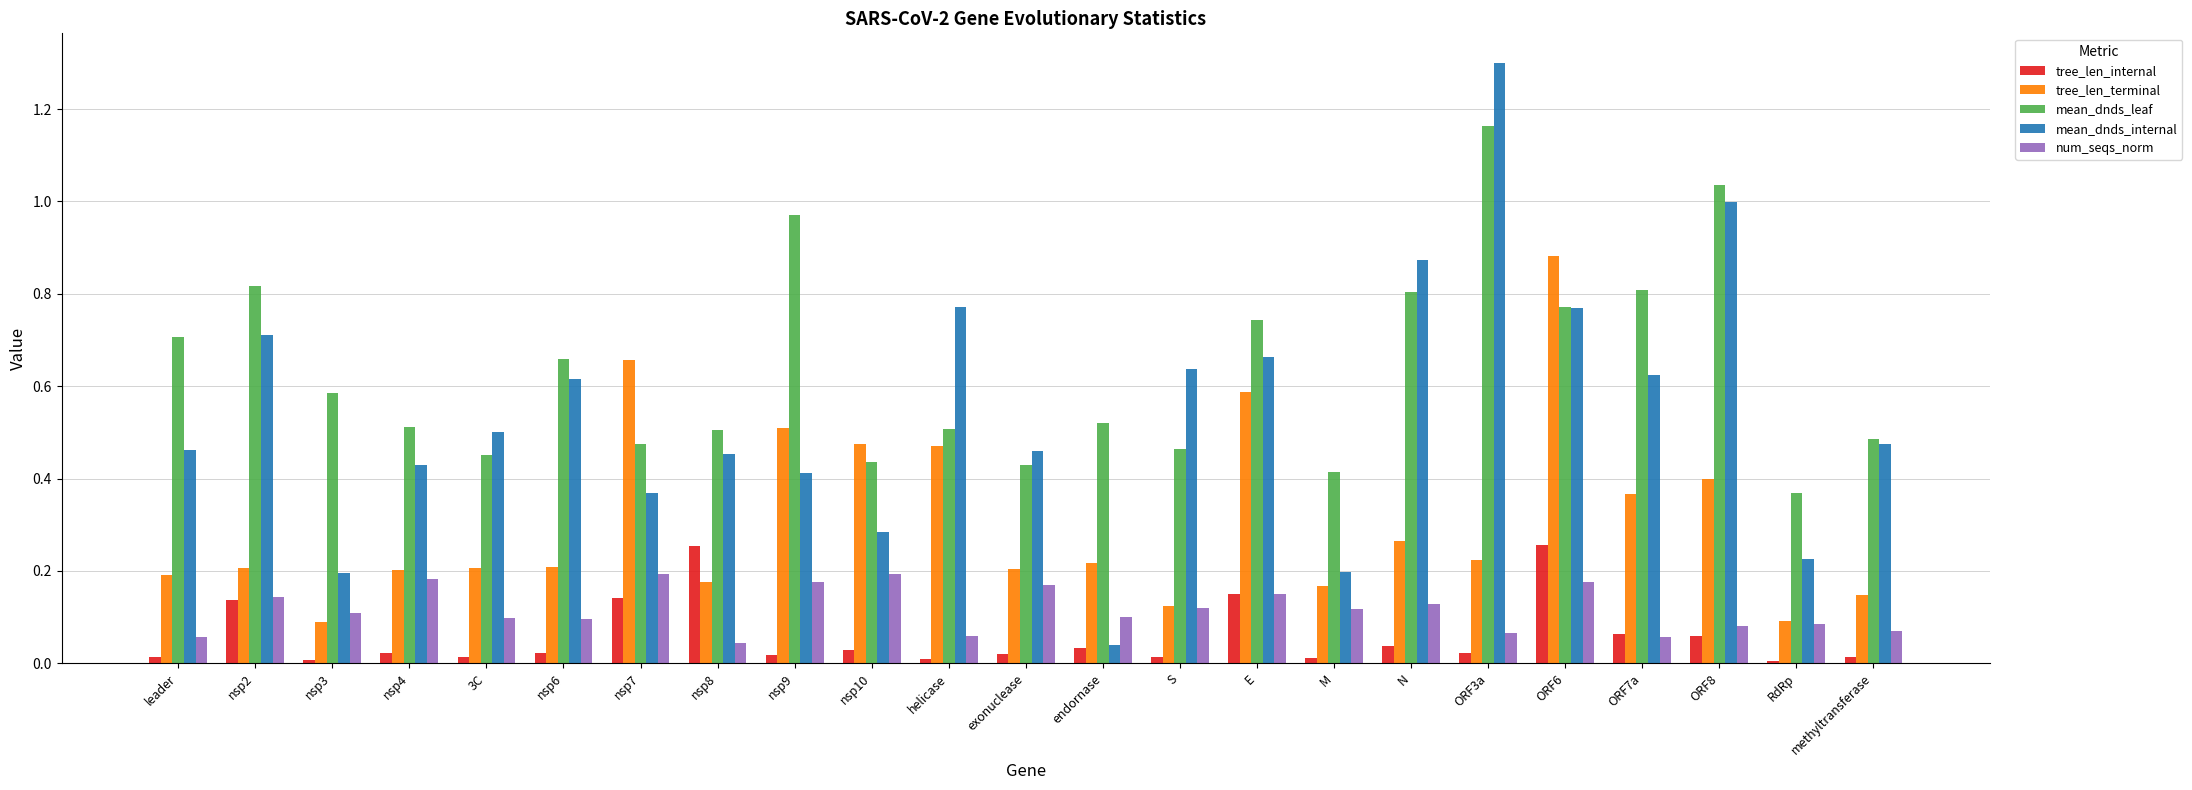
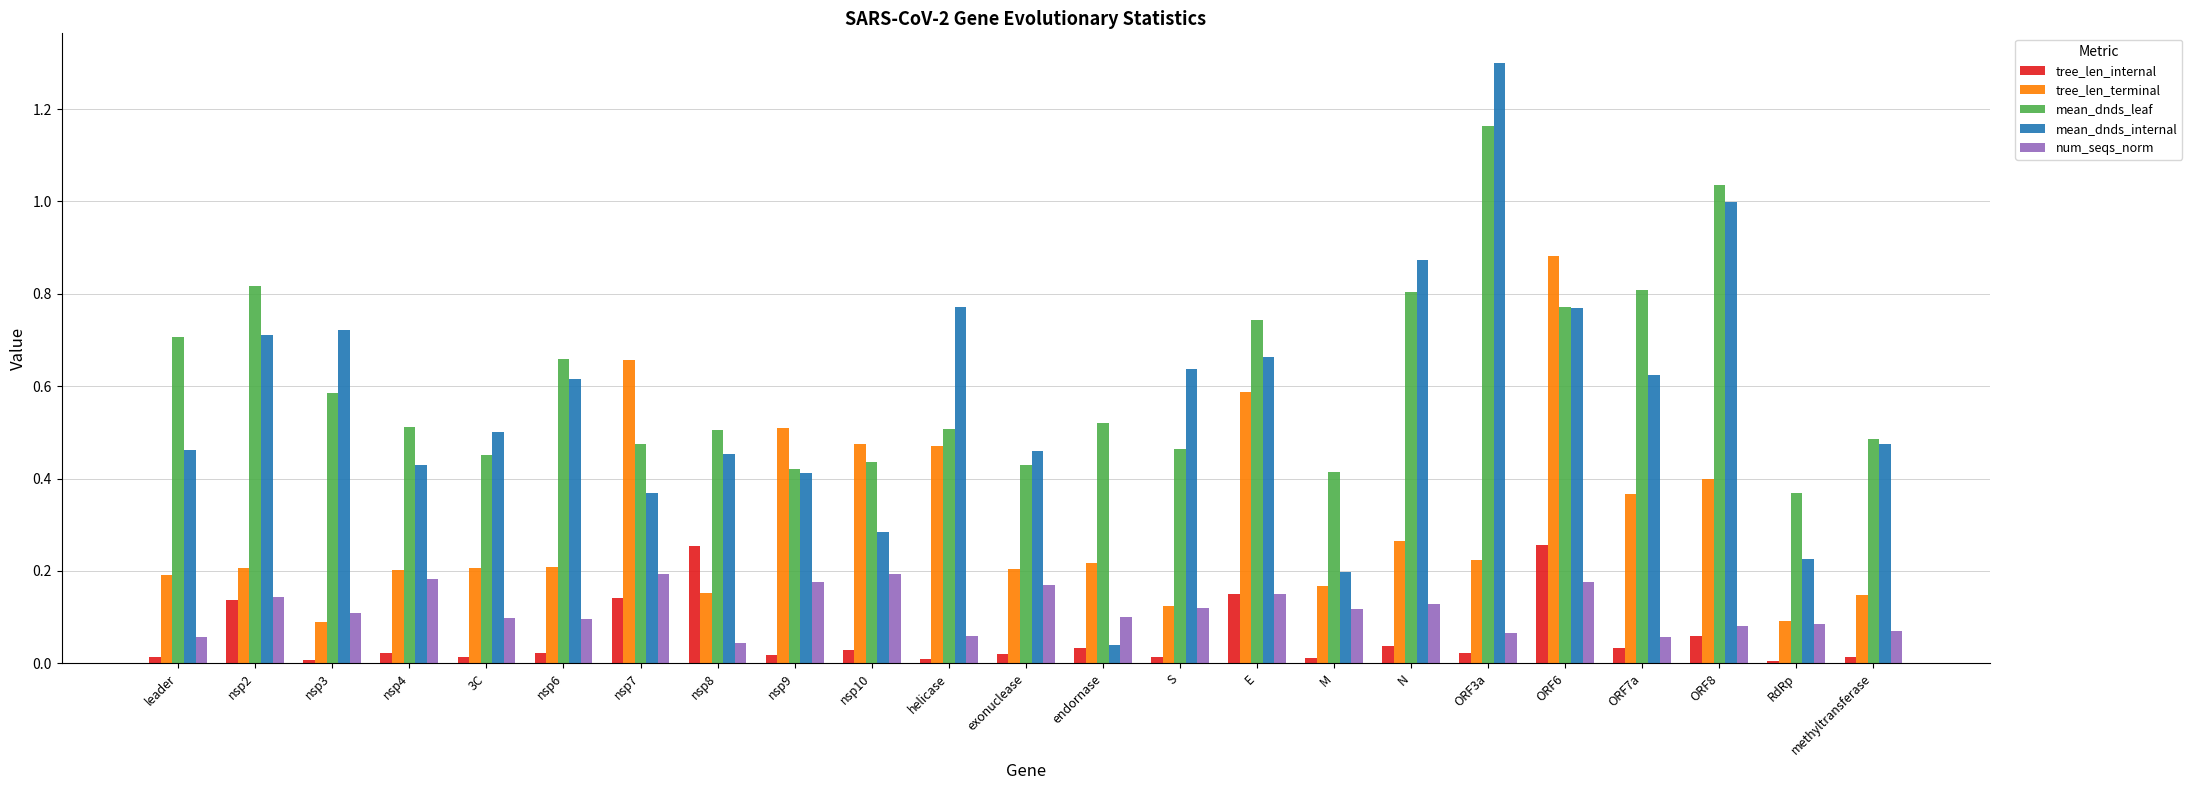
mean_dnds_internal, nsp3: 0.20 -> 0.72
tree_len_terminal, nsp8: 0.18 -> 0.15
mean_dnds_leaf, nsp9: 0.97 -> 0.42
tree_len_internal, ORF7a: 0.06 -> 0.03
